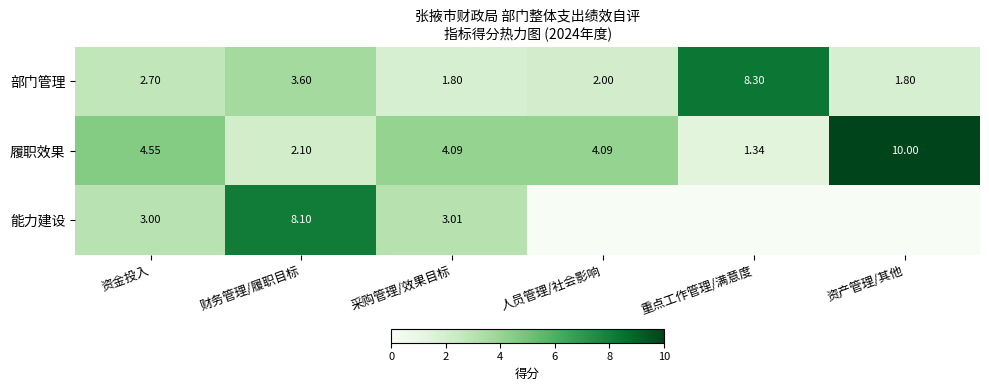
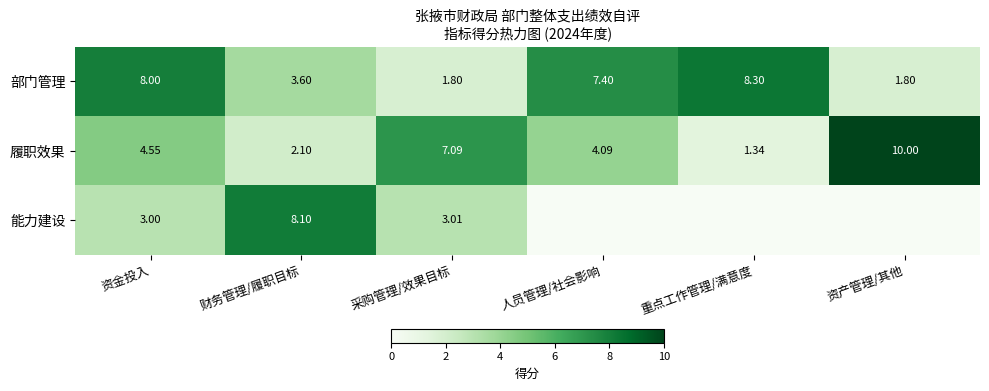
部门管理, 资金投入: 2.70 -> 8.00
部门管理, 人员管理/社会影响: 2.00 -> 7.40
履职效果, 采购管理/效果目标: 4.09 -> 7.09
